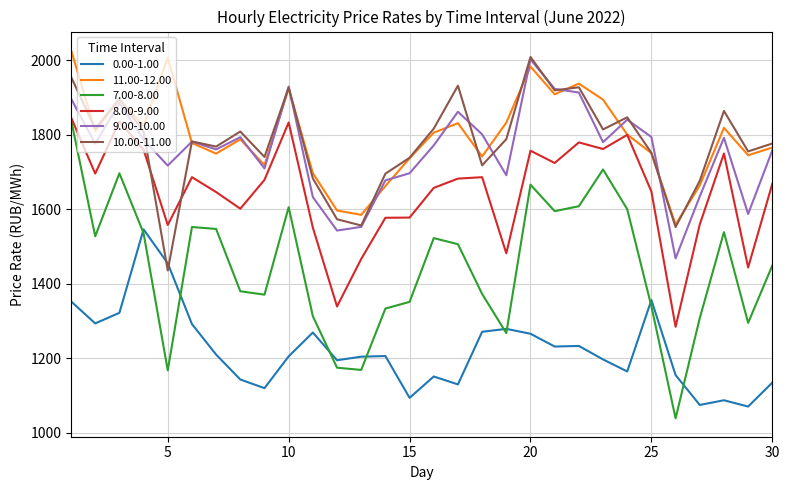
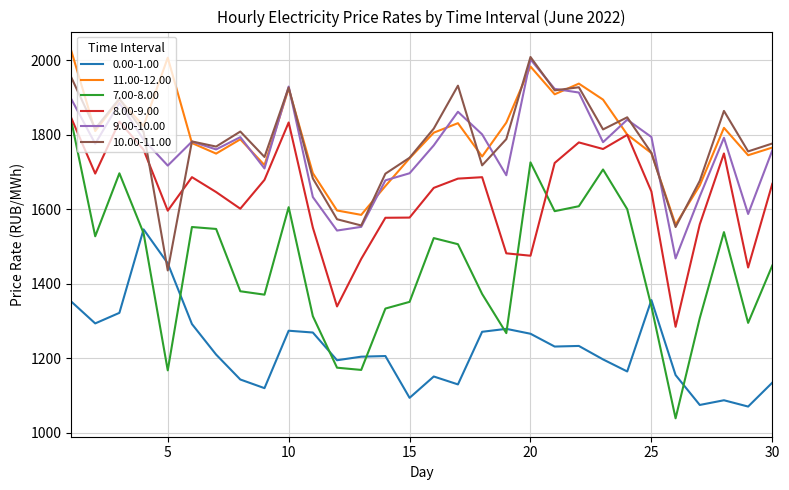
8.00-9.00, 5: 1560 -> 1600
0.00-1.00, 10: 1210 -> 1270
7.00-8.00, 20: 1670 -> 1730
8.00-9.00, 20: 1760 -> 1480
